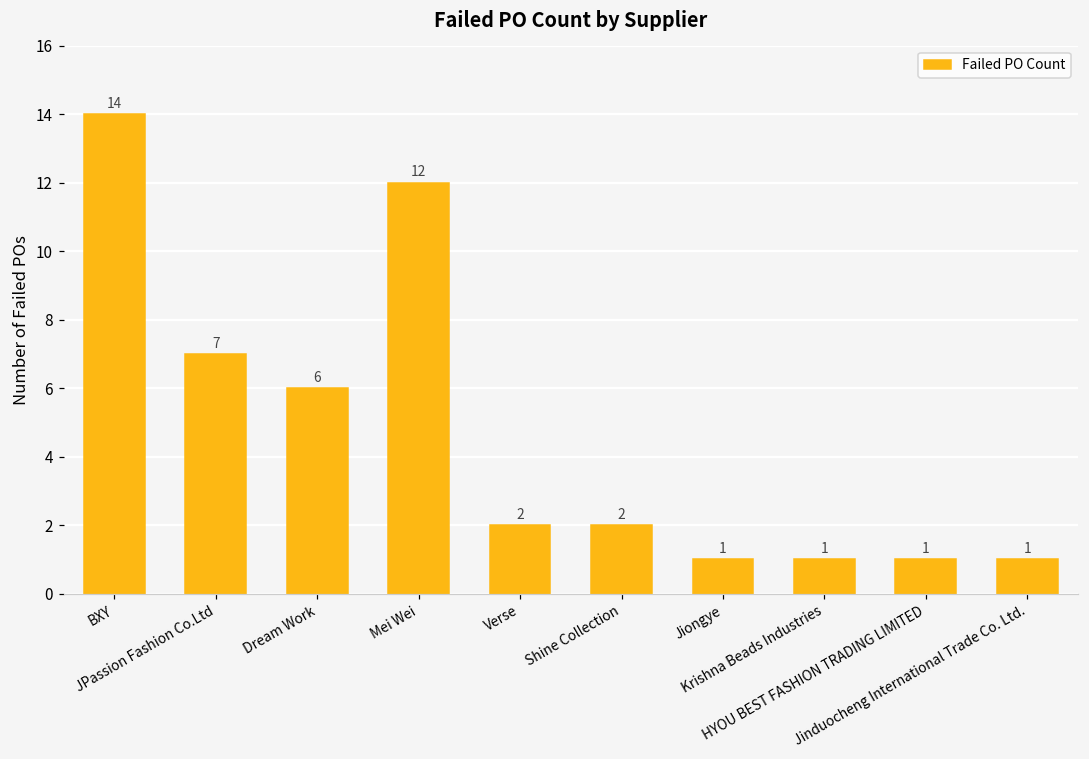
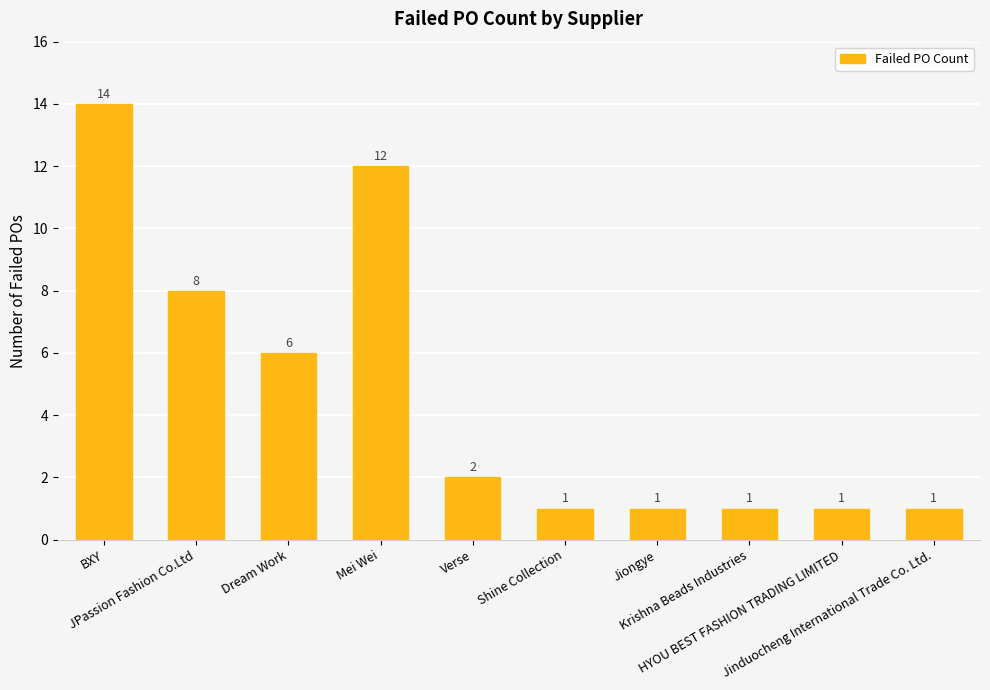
JPassion Fashion Co.Ltd: 7 -> 8
Shine Collection: 2 -> 1
